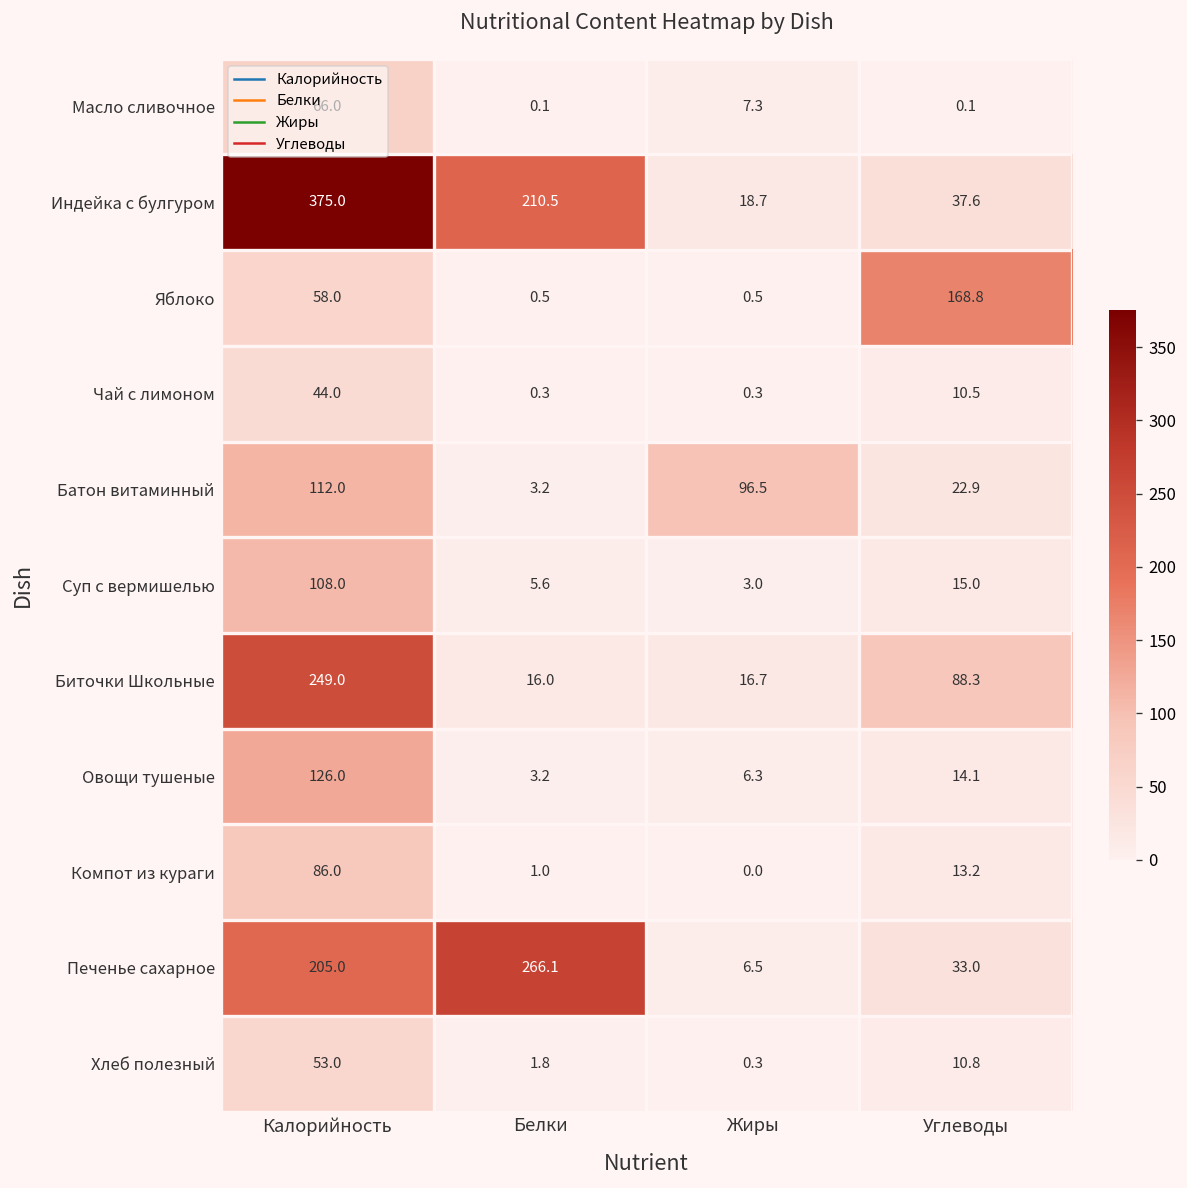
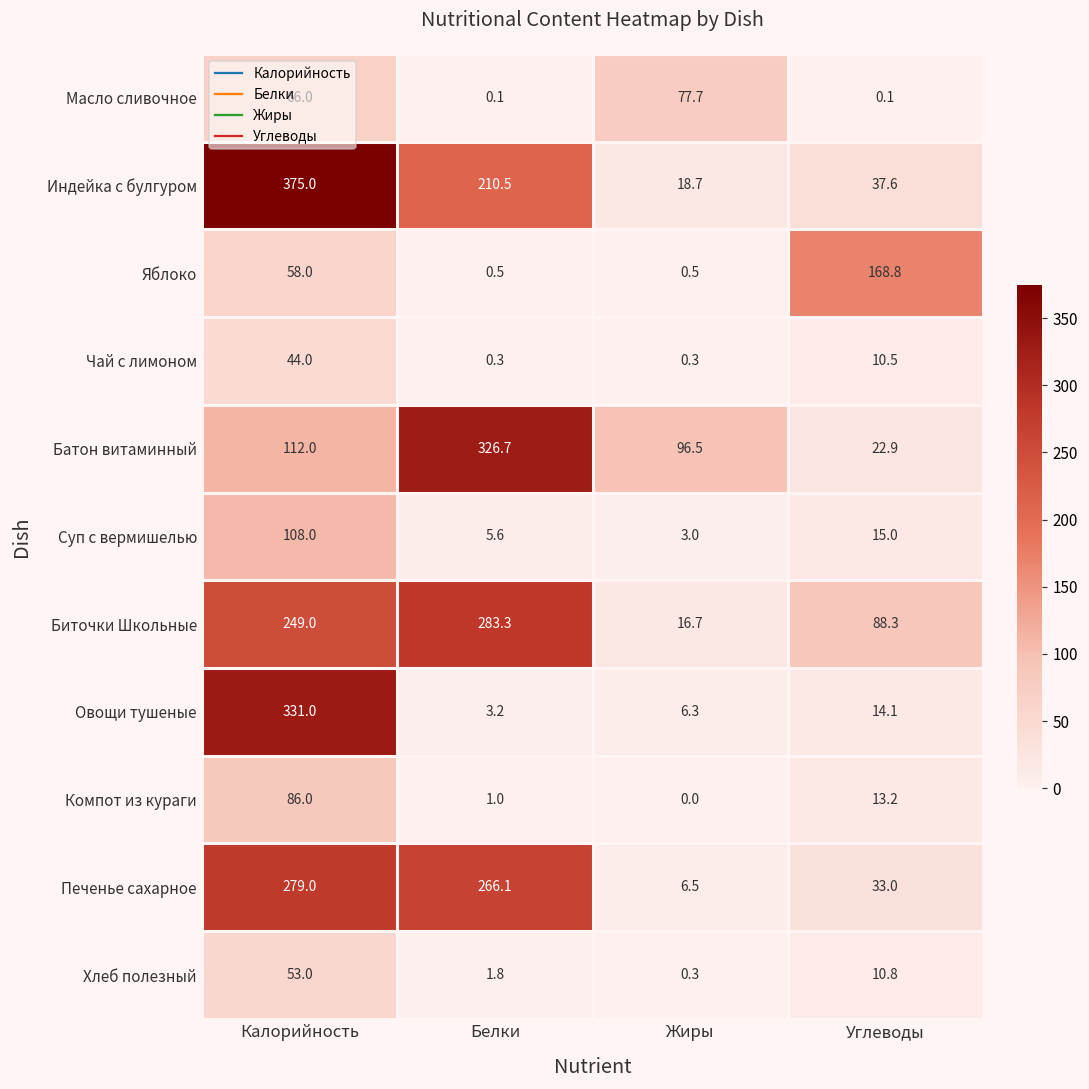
Масло сливочное, Жиры: 7.3 -> 77.7
Батон витаминный, Белки: 3.2 -> 326.7
Биточки Школьные, Белки: 16.0 -> 283.3
Овощи тушеные, Калорийность: 126.0 -> 331.0
Печенье сахарное, Калорийность: 205.0 -> 279.0
